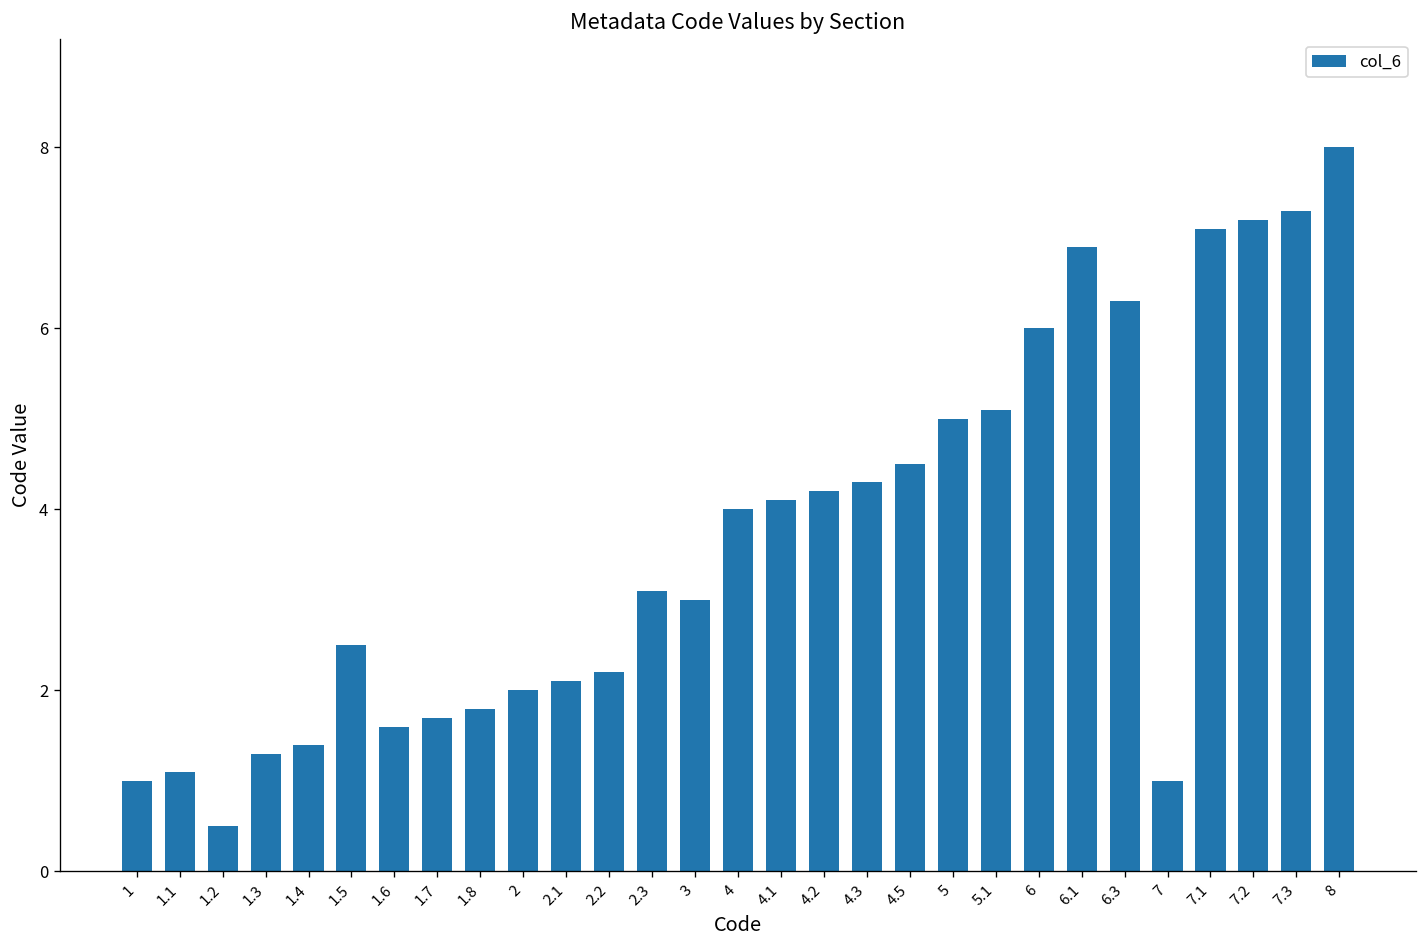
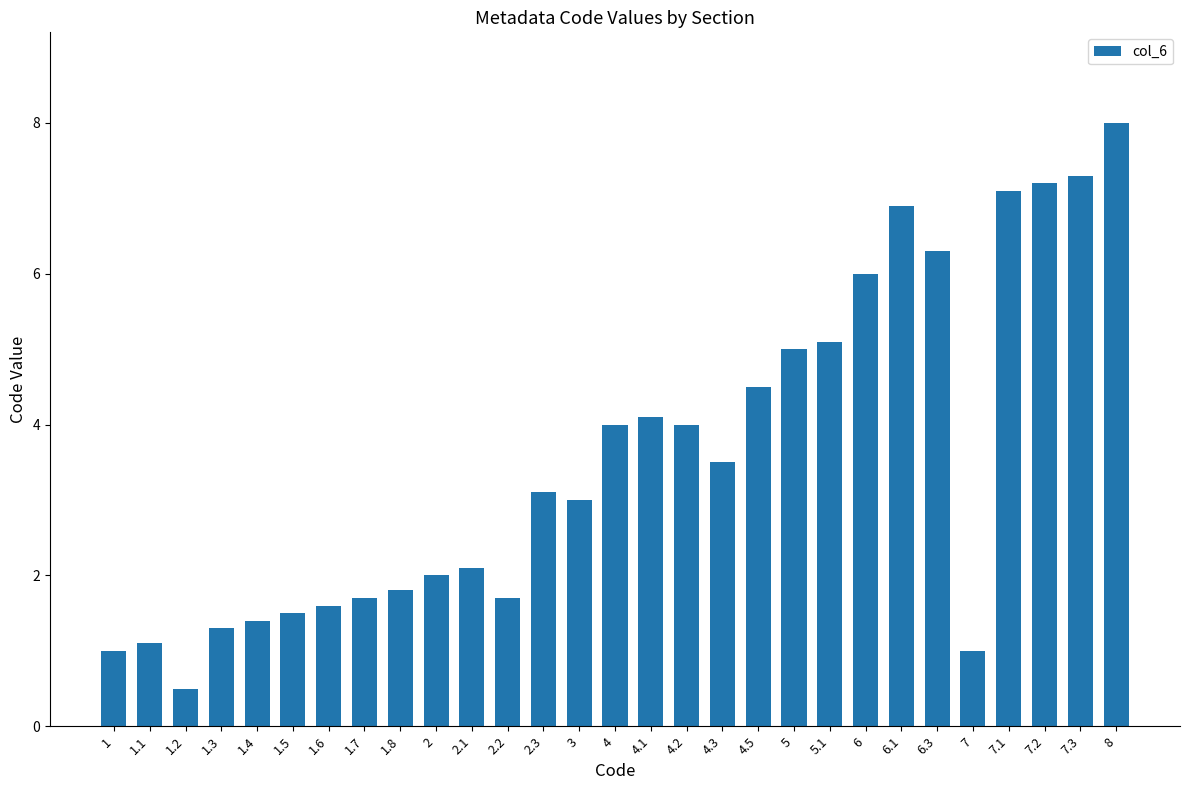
1.5: 2.5 -> 1.5
2.2: 2.2 -> 1.7
4.2: 4.2 -> 4.0
4.3: 4.3 -> 3.5
